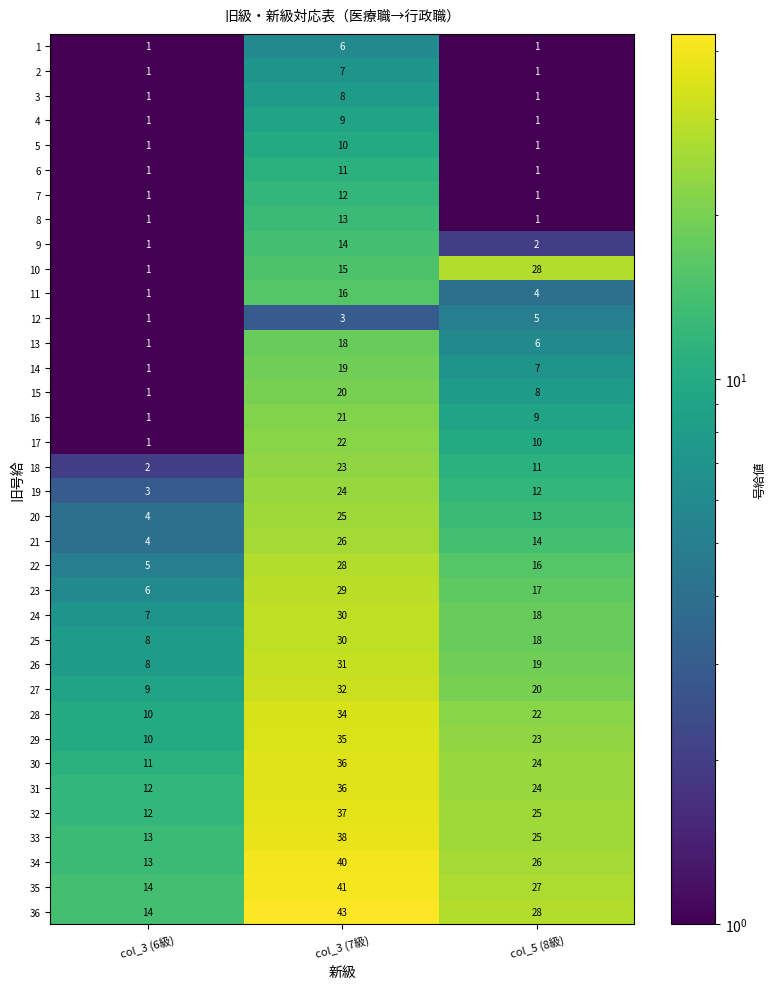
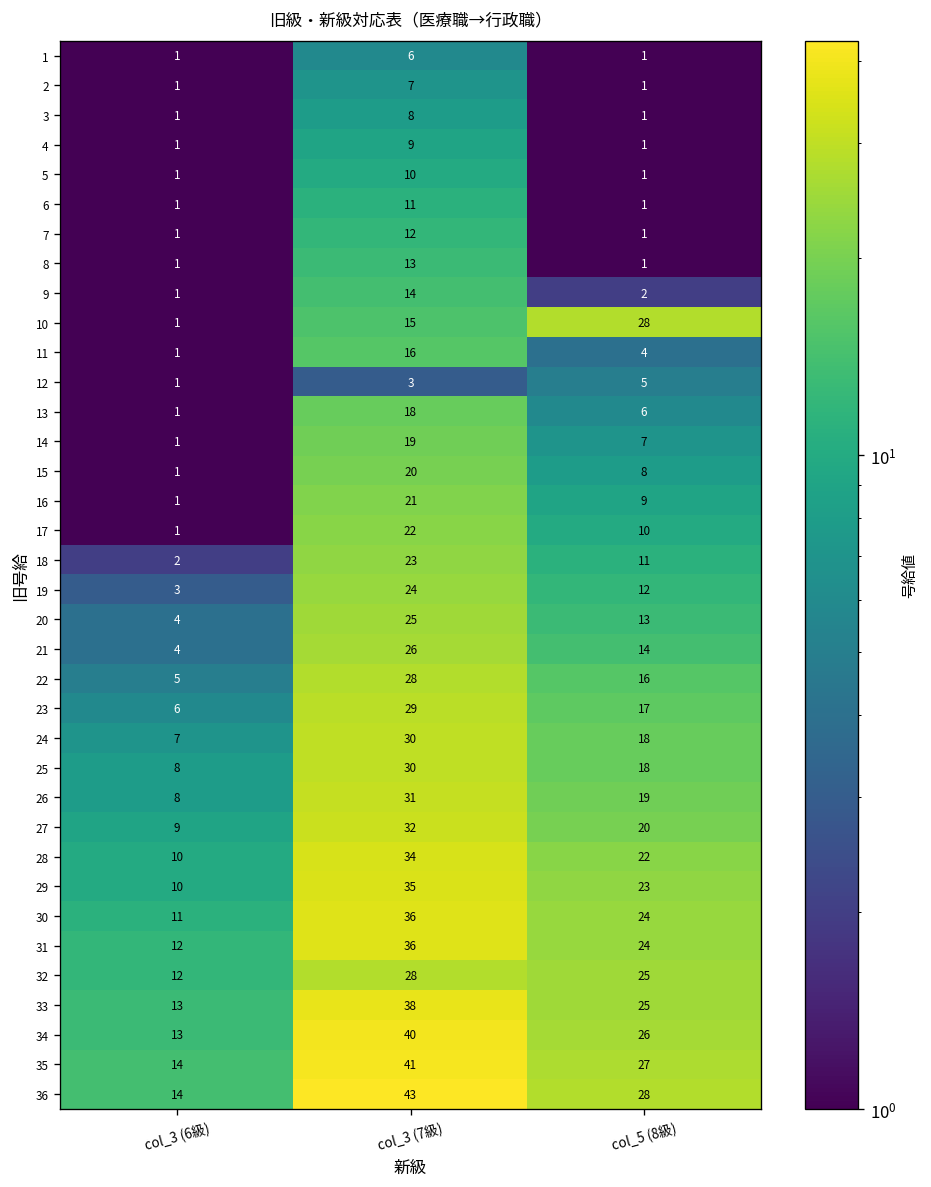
32, col_3 (7級): 37 -> 28
